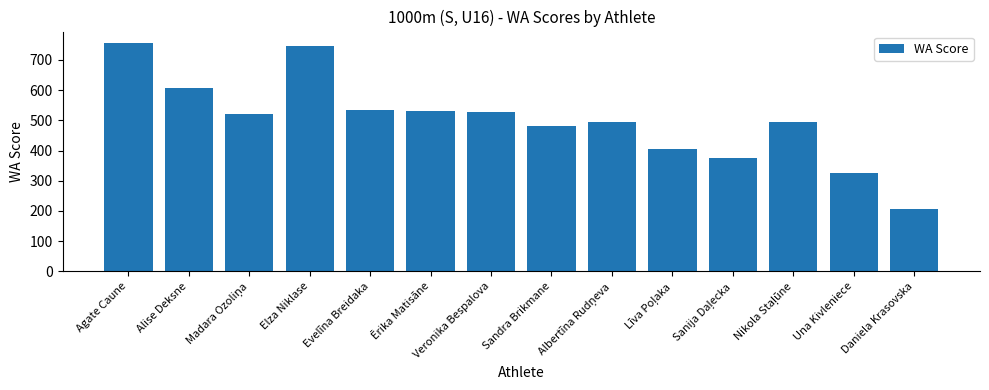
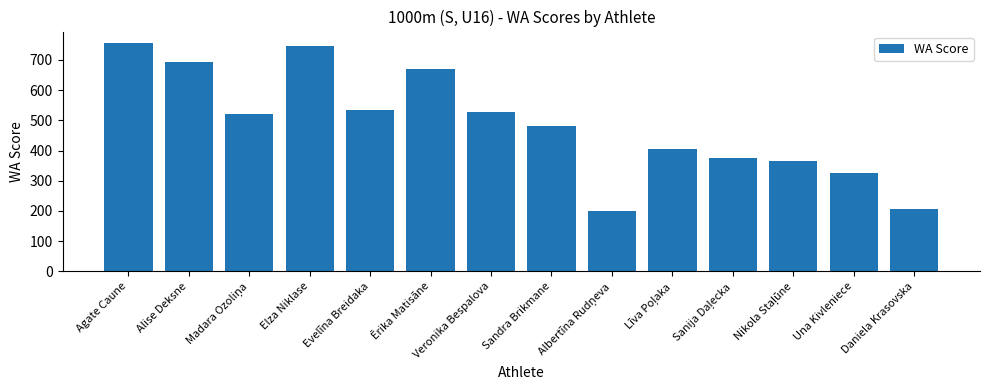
Alise Deksne: 610 -> 690
Ērika Matisāne: 530 -> 670
Albertīna Rudņeva: 490 -> 200
Nikola Staļūne: 500 -> 370
